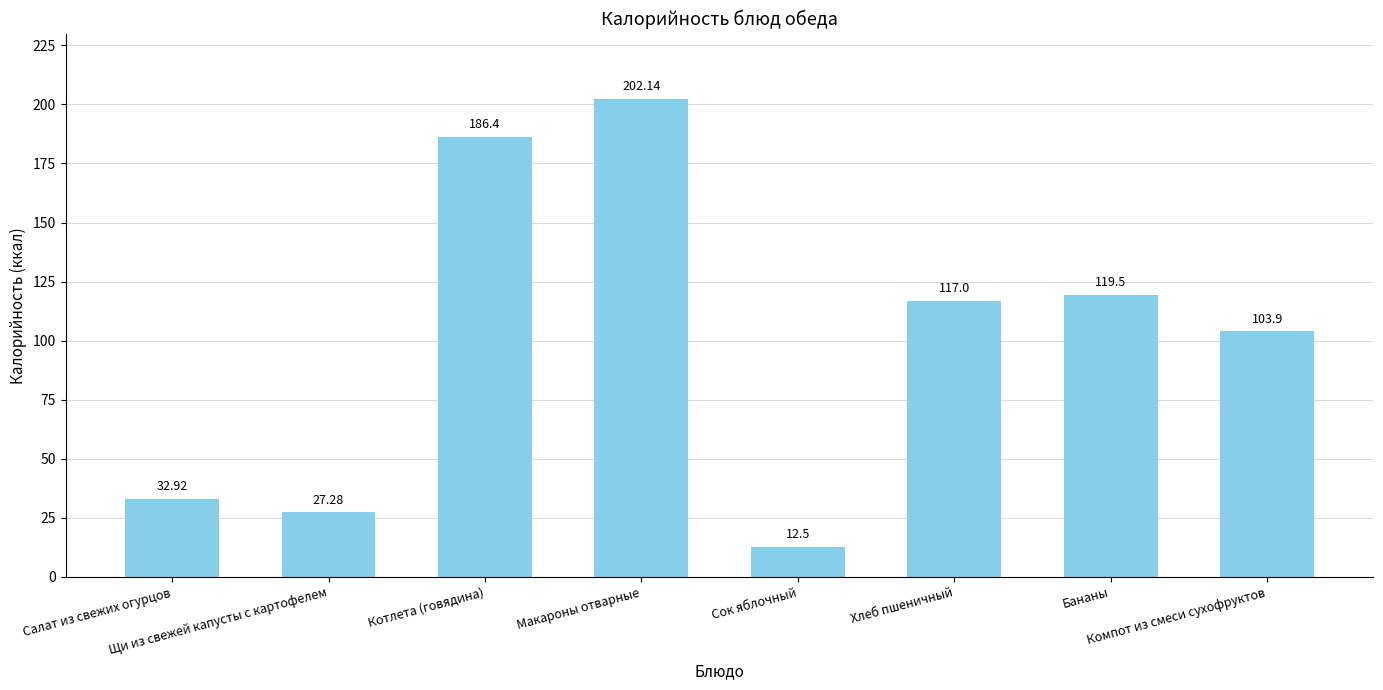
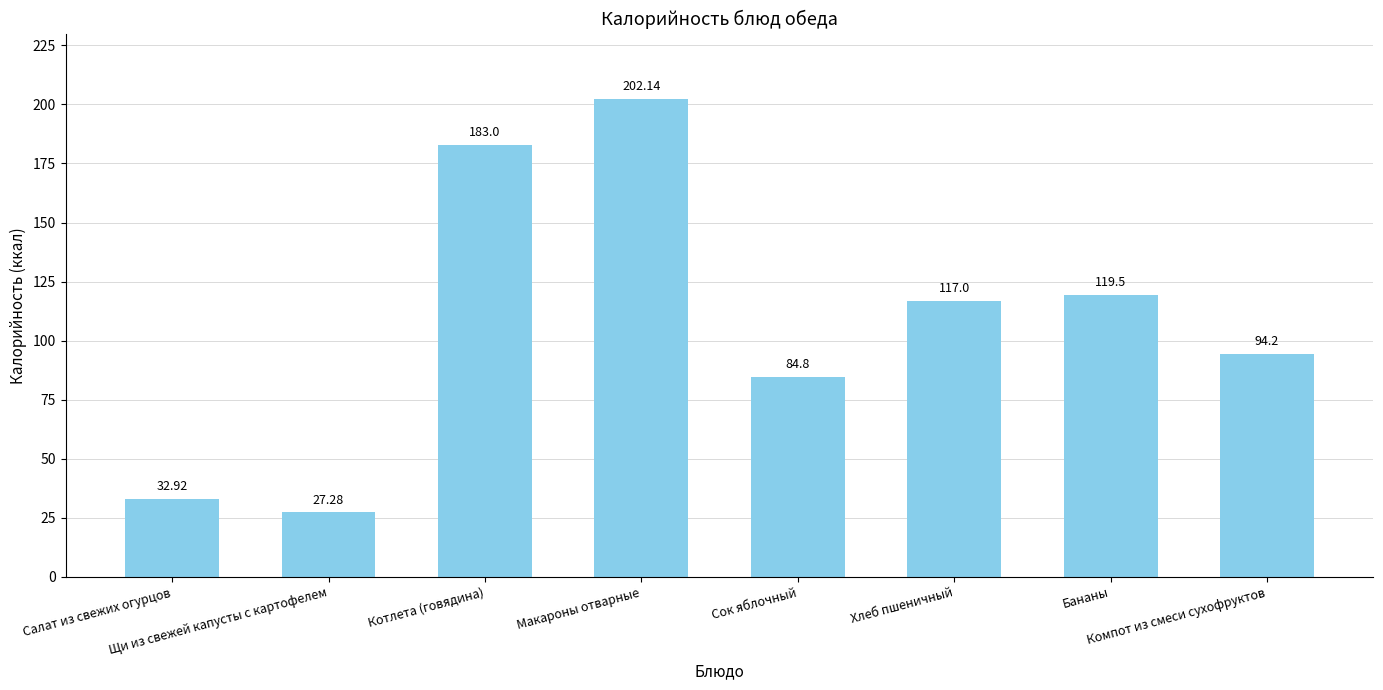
Котлета (говядина): 186.4 -> 183.0
Сок яблочный: 12.5 -> 84.8
Компот из смеси сухофруктов: 103.9 -> 94.2
